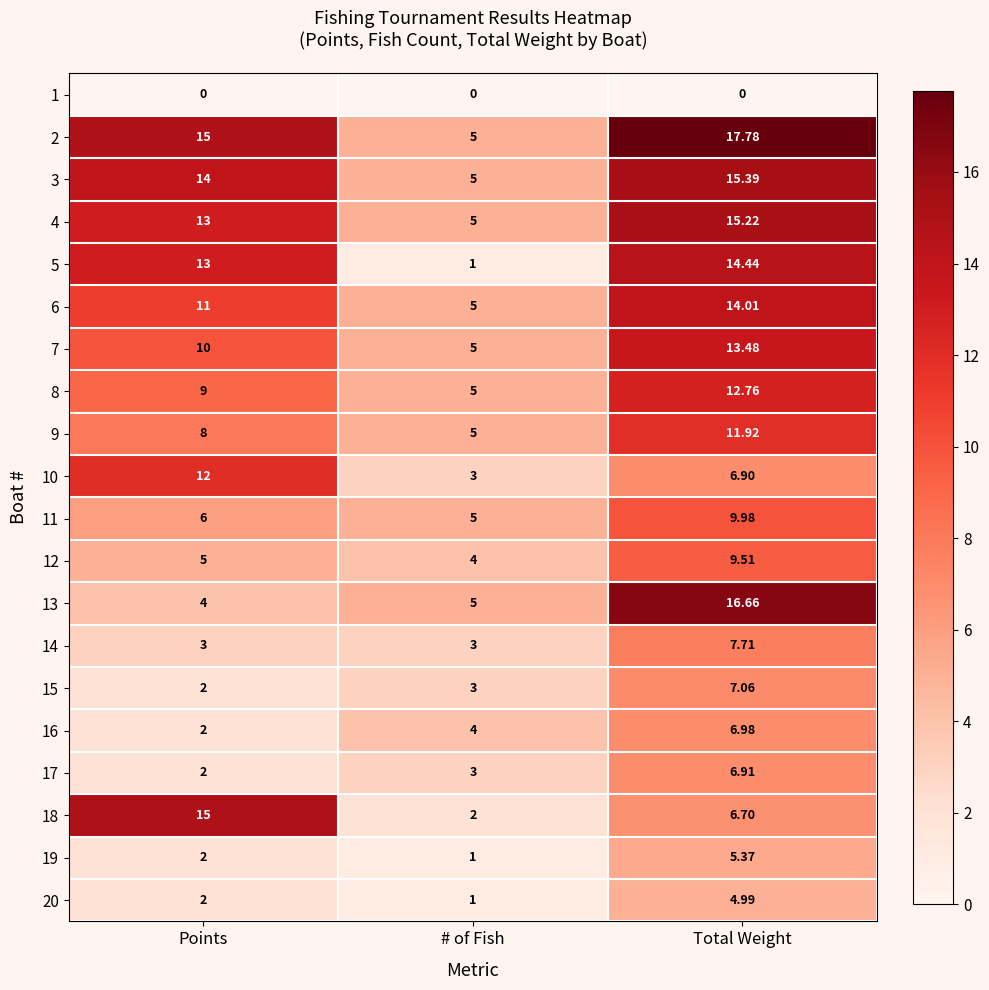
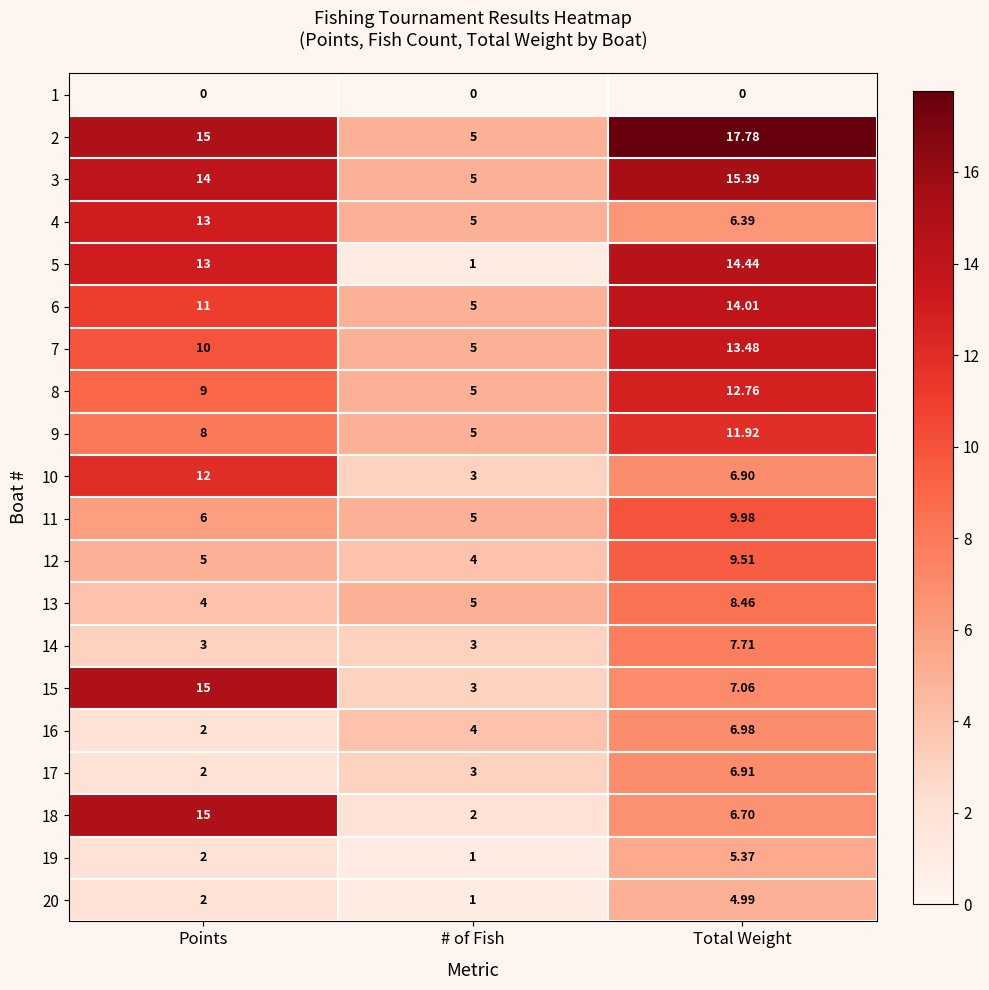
4, Total Weight: 15.22 -> 6.39
13, Total Weight: 16.66 -> 8.46
15, Points: 2 -> 15
